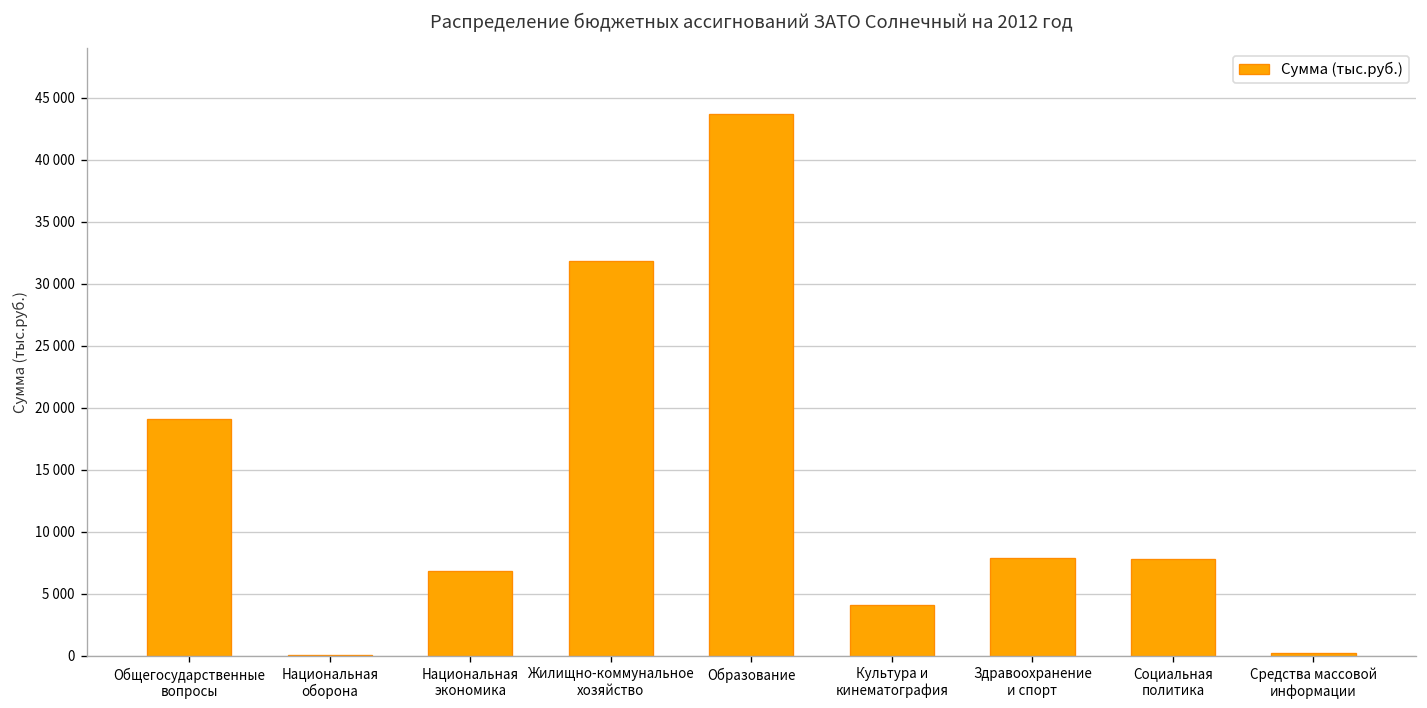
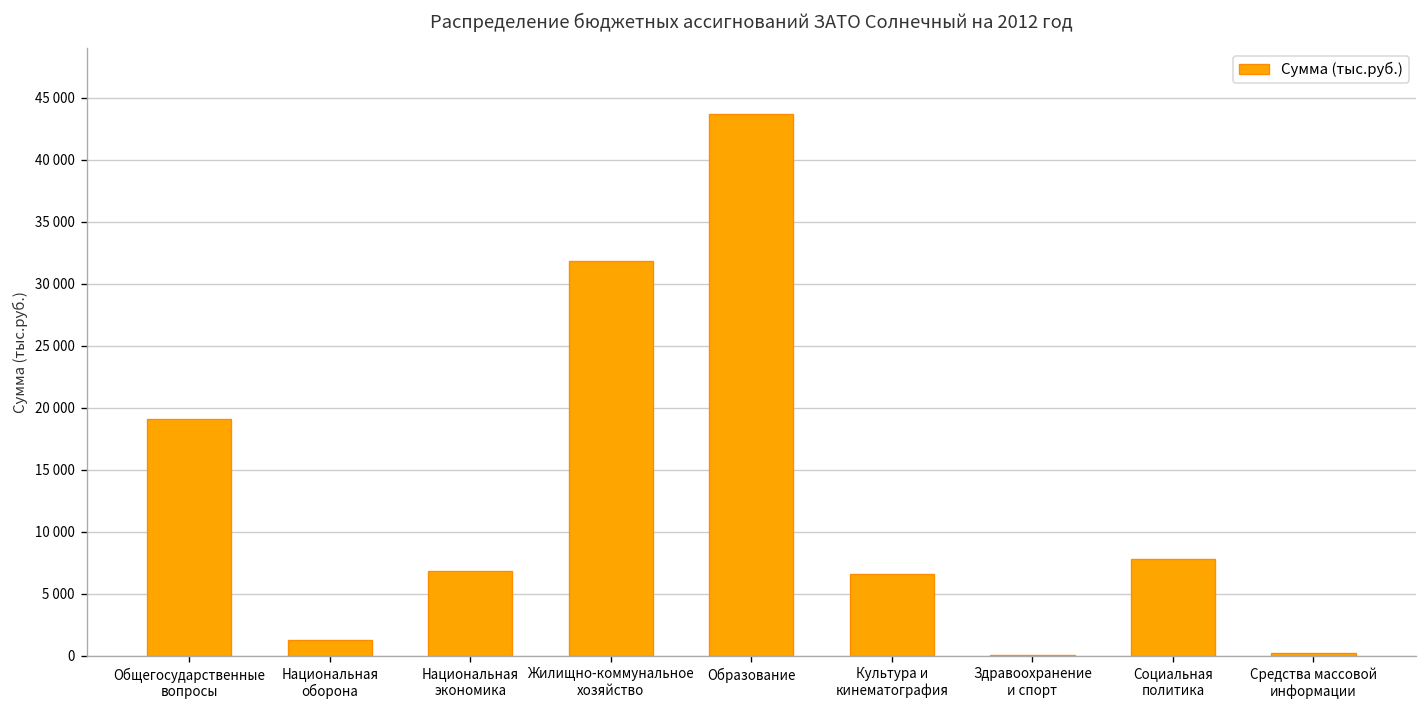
Национальная оборона: 100 -> 1200
Культура и кинематография: 4100 -> 6600
Здравоохранение и спорт: 7800 -> 0
